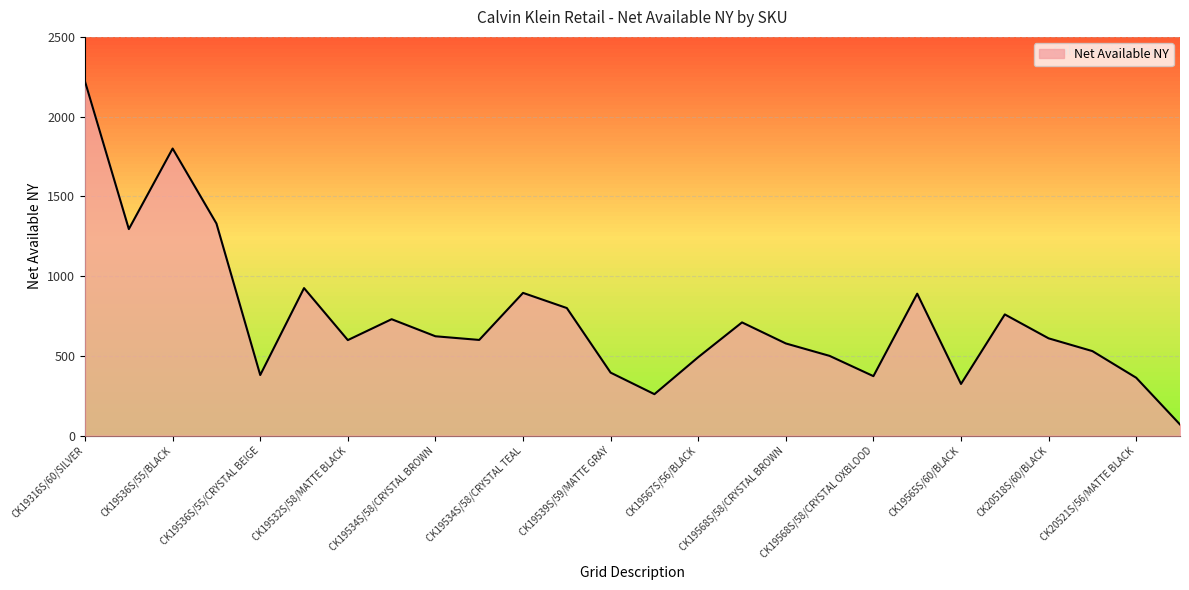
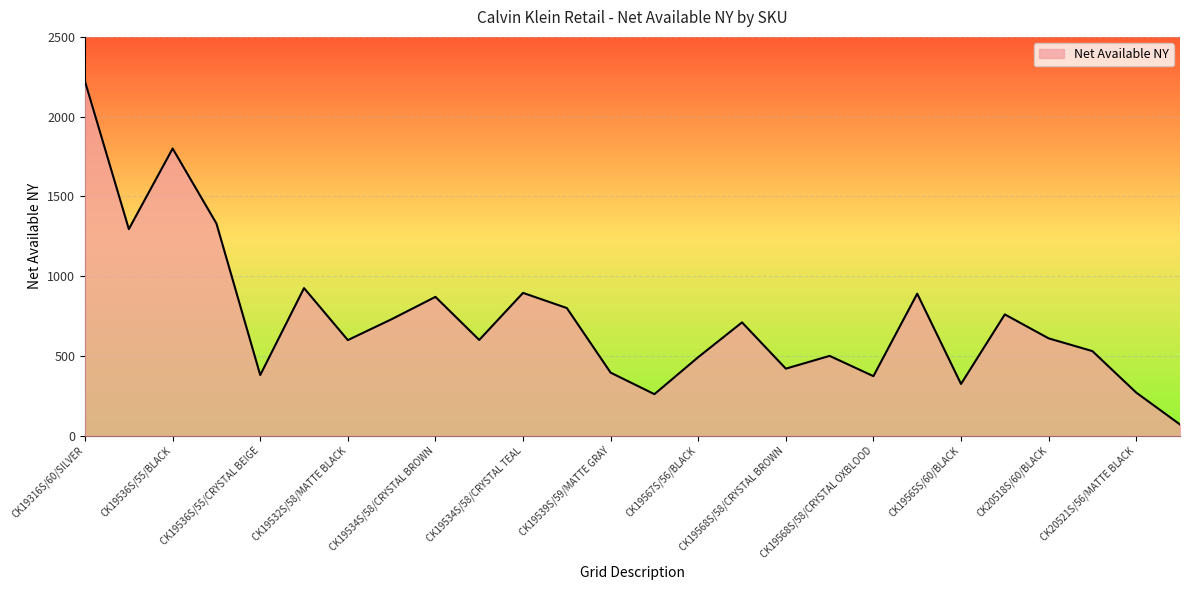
CK19534S/58/CRYSTAL BROWN: 620 -> 870
CK19568S/58/CRYSTAL BROWN: 580 -> 420
CK20521S/56/MATTE BLACK: 360 -> 270
